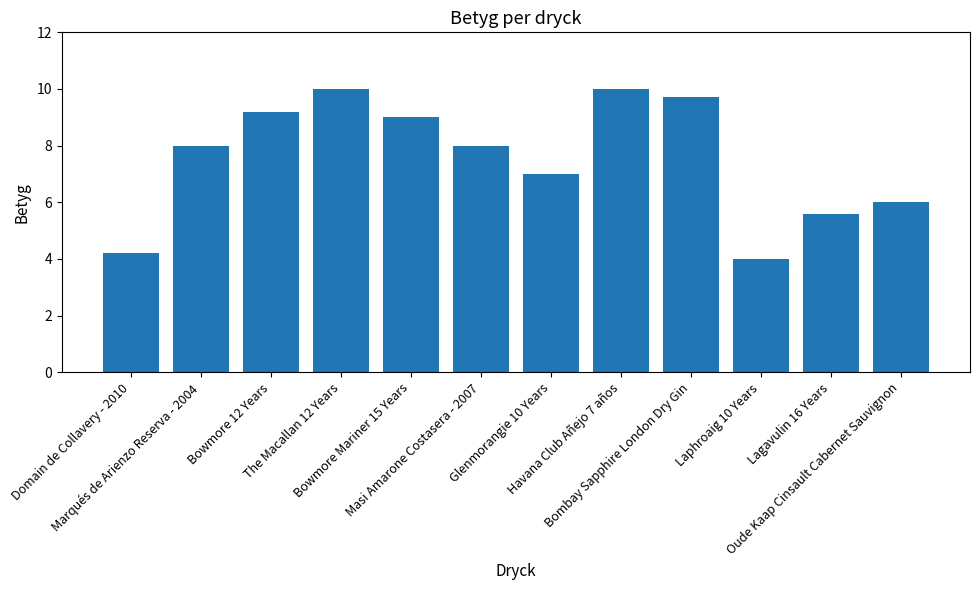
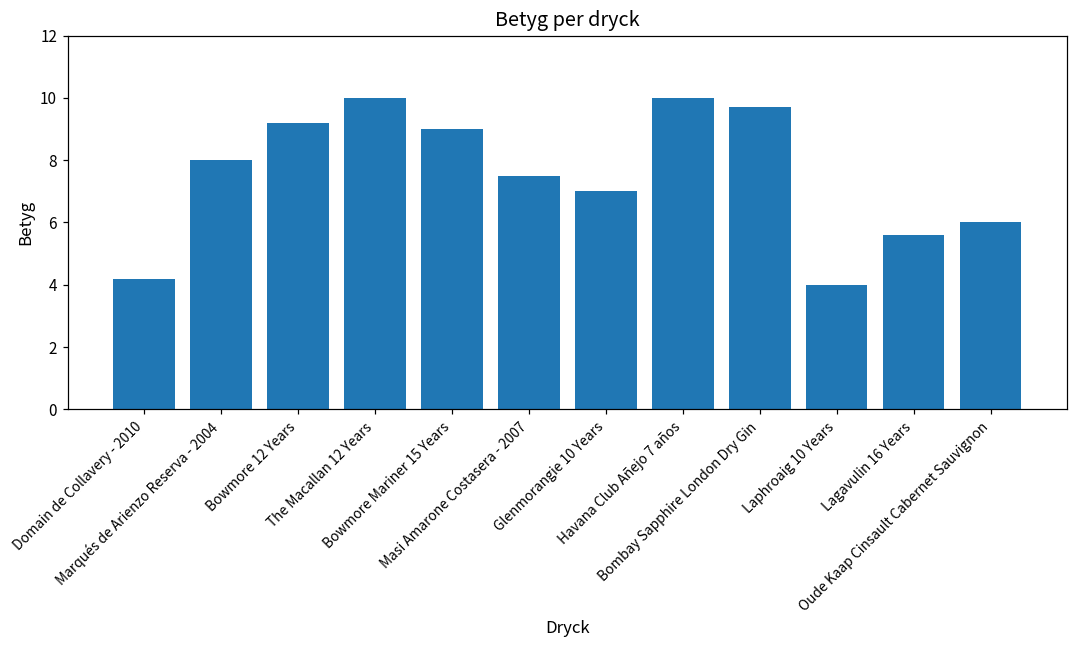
Masi Amarone Costasera - 2007: 8.0 -> 7.5
